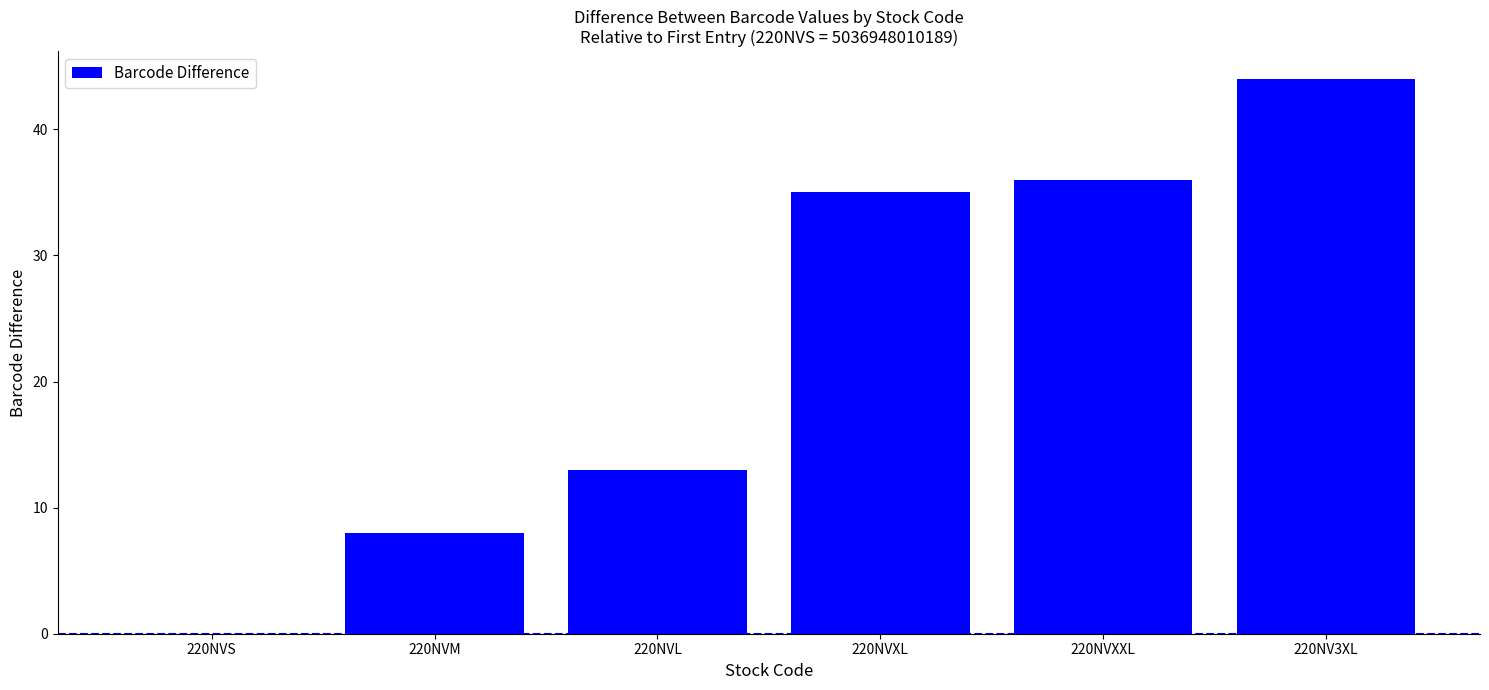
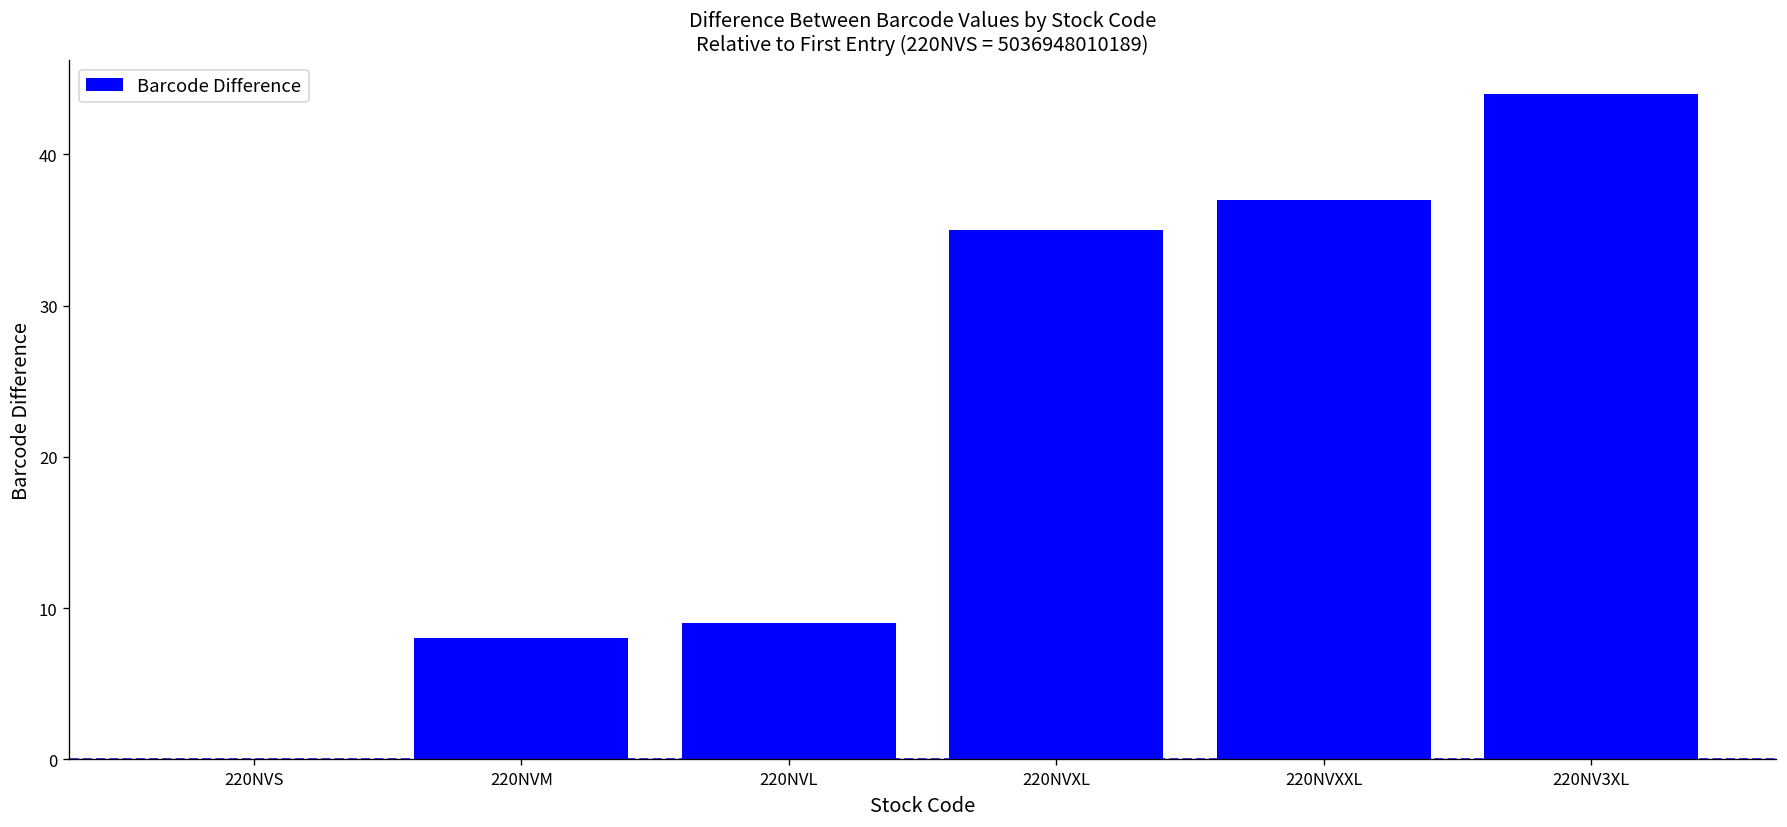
220NVL: 13.0 -> 9.0
220NVXXL: 36.0 -> 37.0
